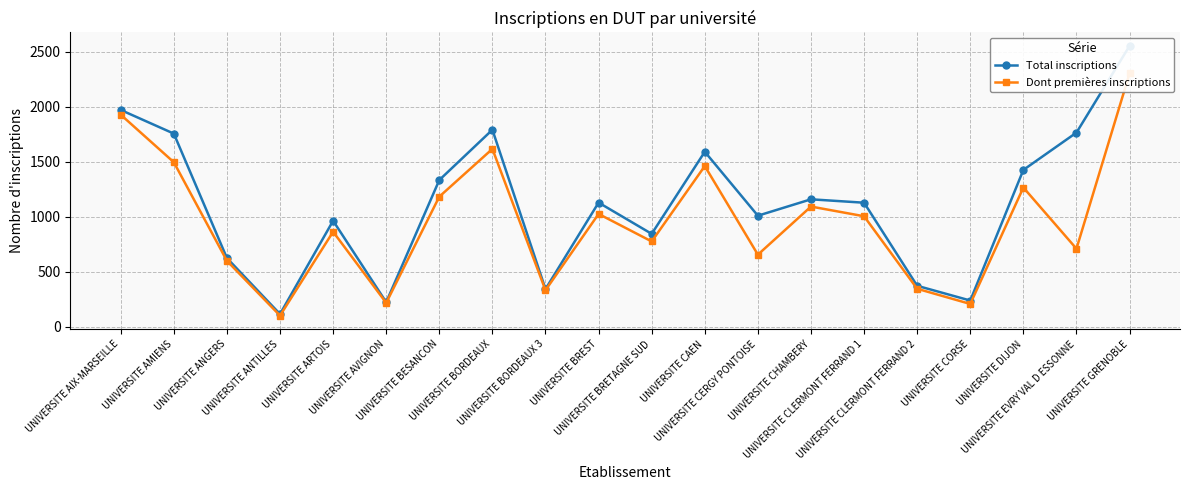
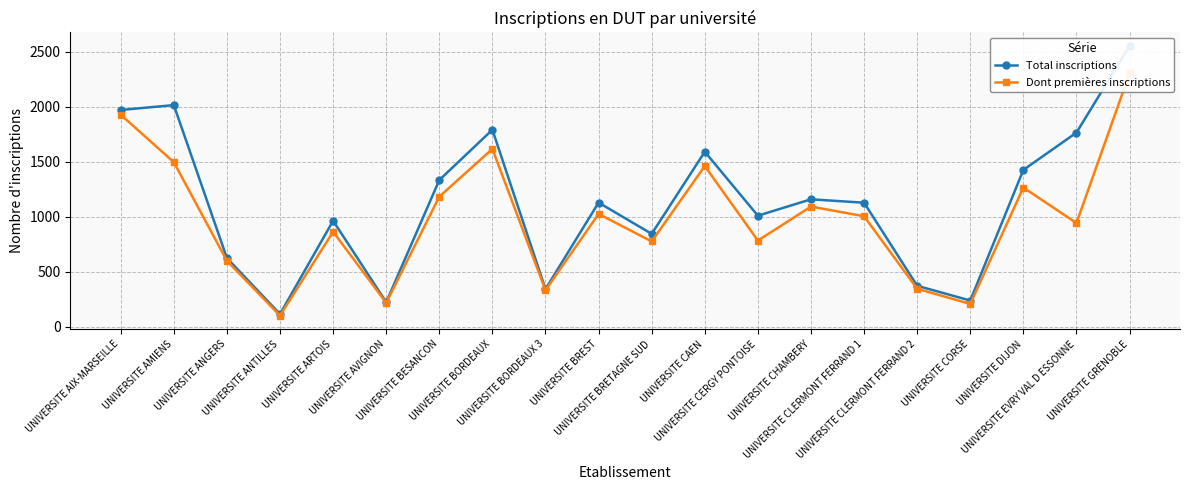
Total inscriptions, UNIVERSITE AMIENS: 1750 -> 2010
Dont premières inscriptions, UNIVERSITE CERGY PONTOISE: 650 -> 780
Dont premières inscriptions, UNIVERSITE EVRY VAL D ESSONNE: 710 -> 940
